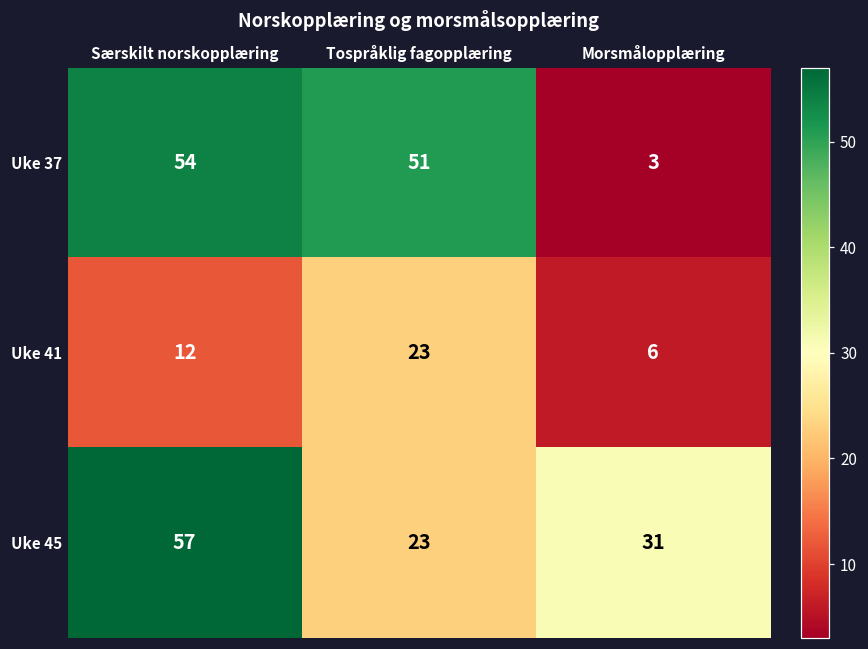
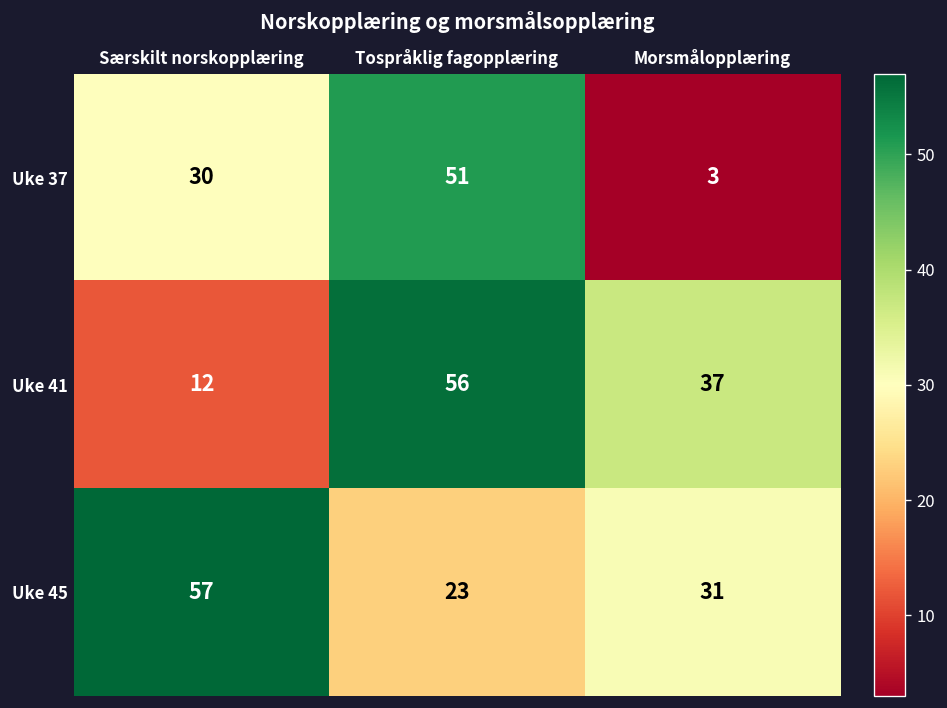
Uke 37, Særskilt norskopplæring: 54 -> 30
Uke 41, Tospråklig fagopplæring: 23 -> 56
Uke 41, Morsmålopplæring: 6 -> 37
